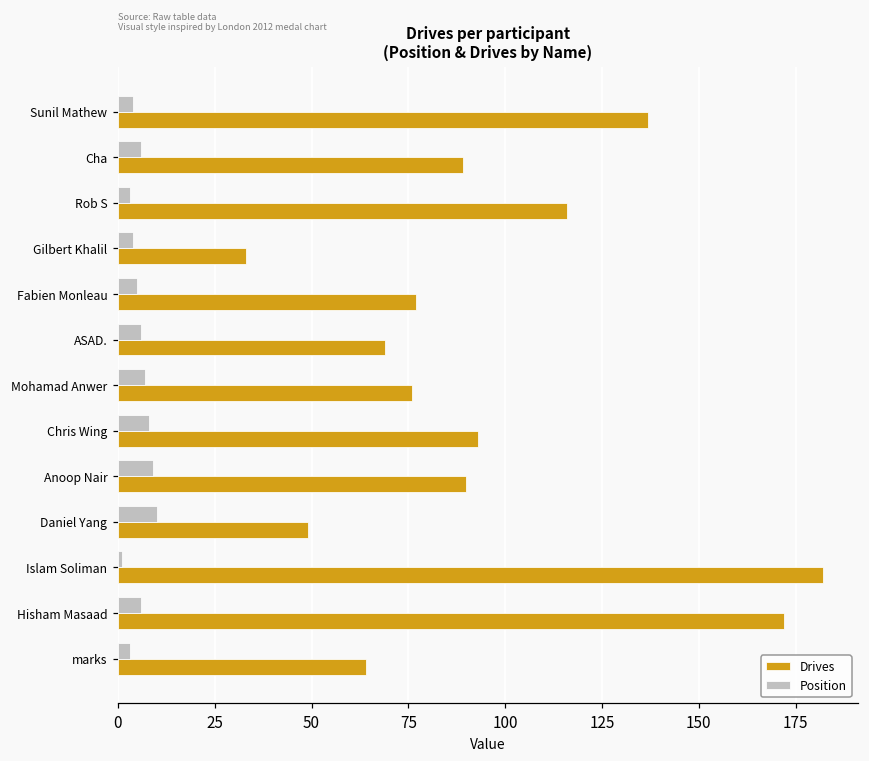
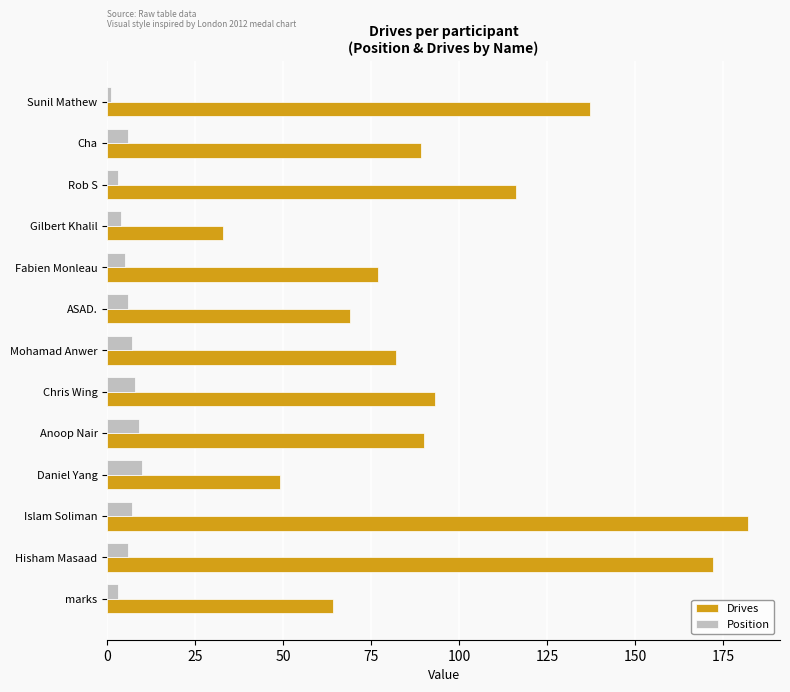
Position, Sunil Mathew: 4 -> 1
Drives, Mohamad Anwer: 76 -> 82
Position, Islam Soliman: 1 -> 7
